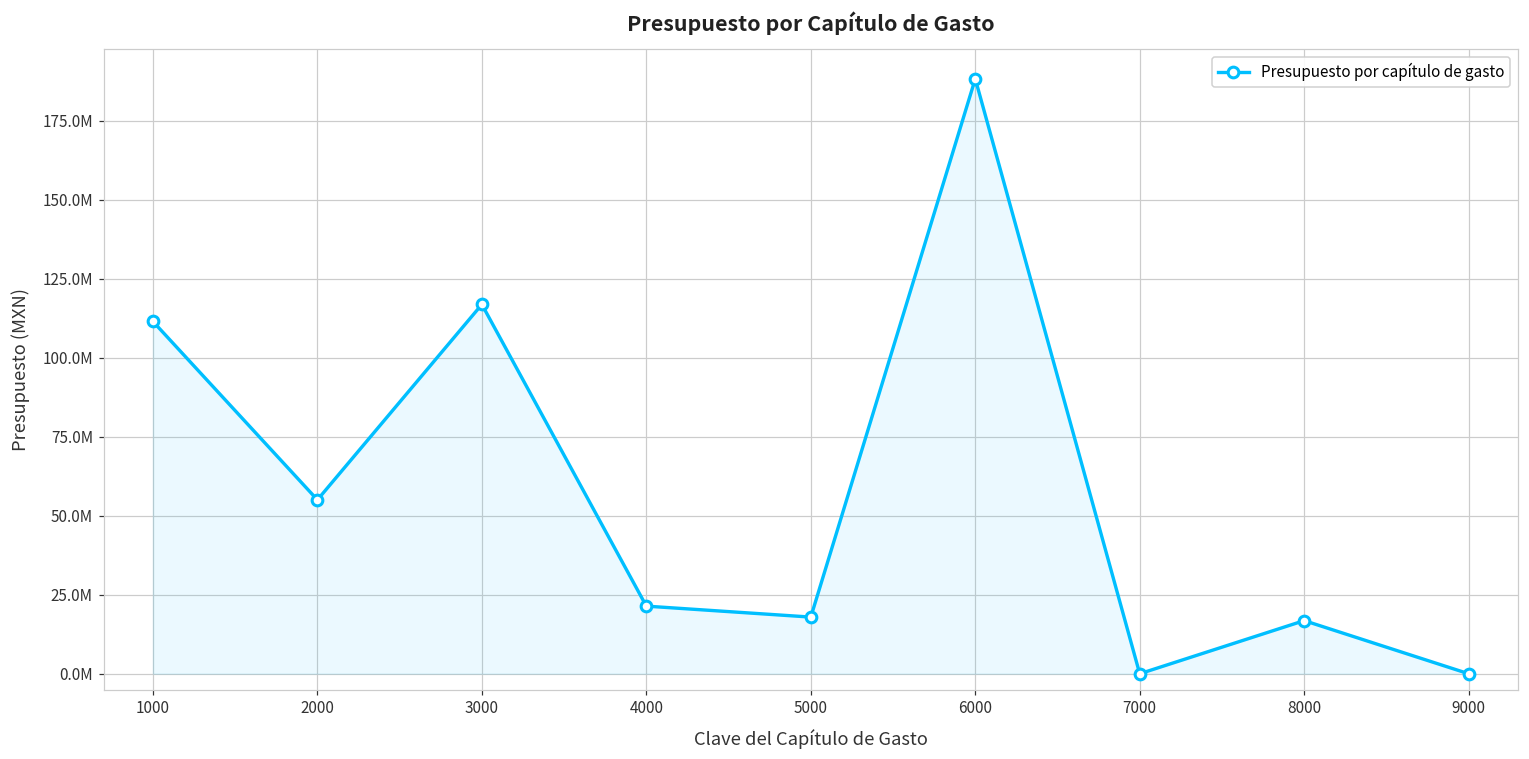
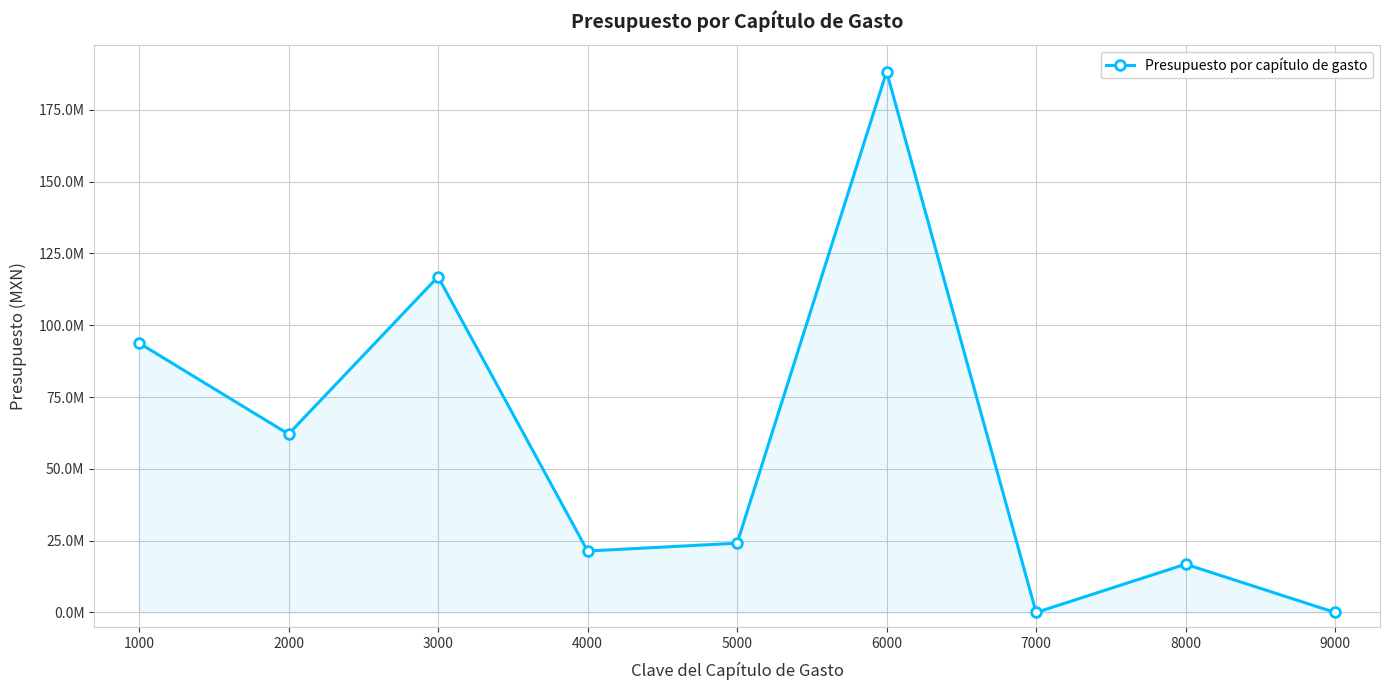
1000: 112000000 -> 94000000
2000: 55000000 -> 62000000
5000: 18000000 -> 24000000
